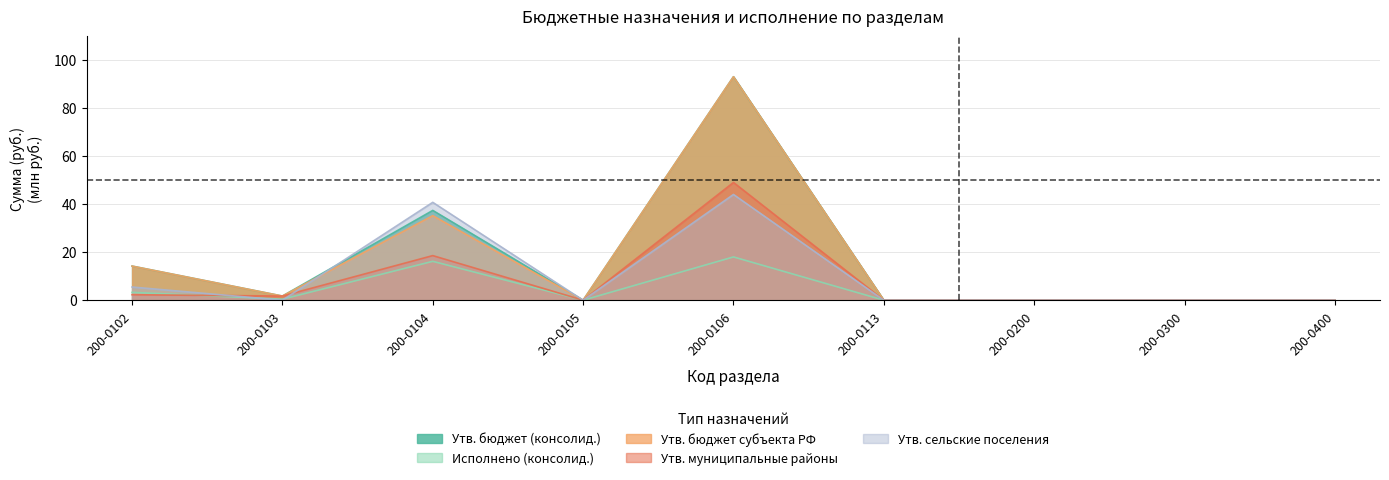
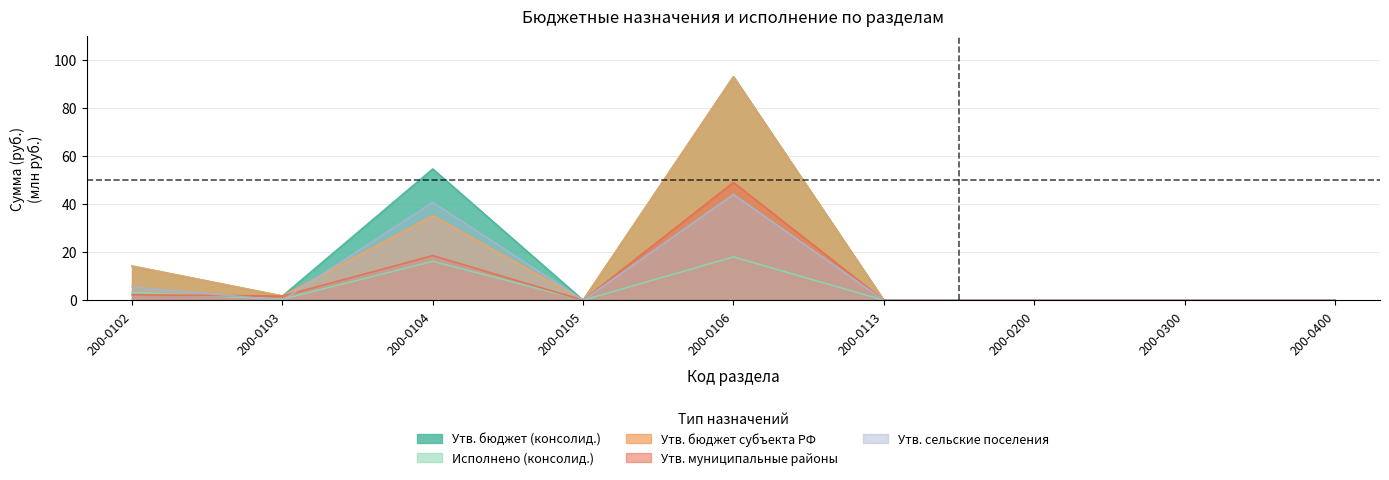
Утв. бюджет (консолид.), 200-0104: 37 -> 55
